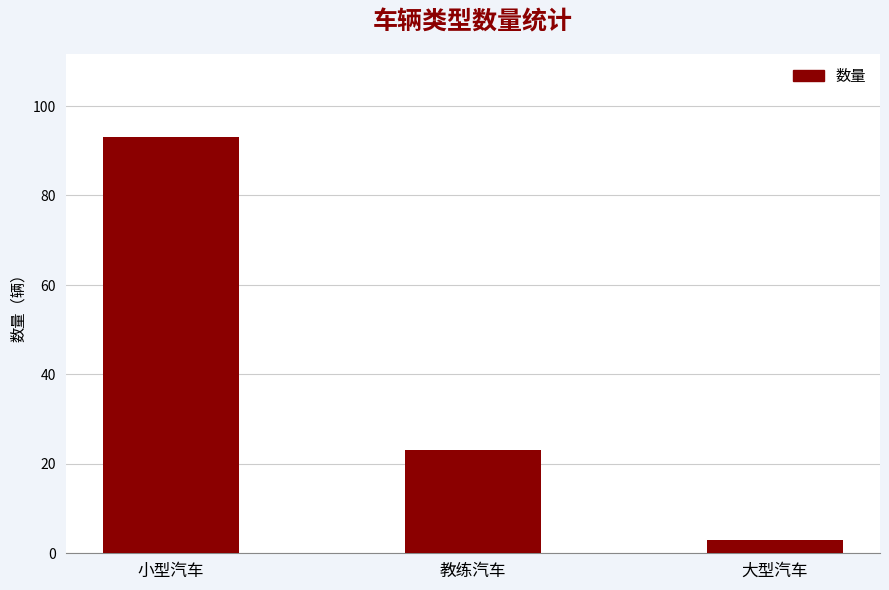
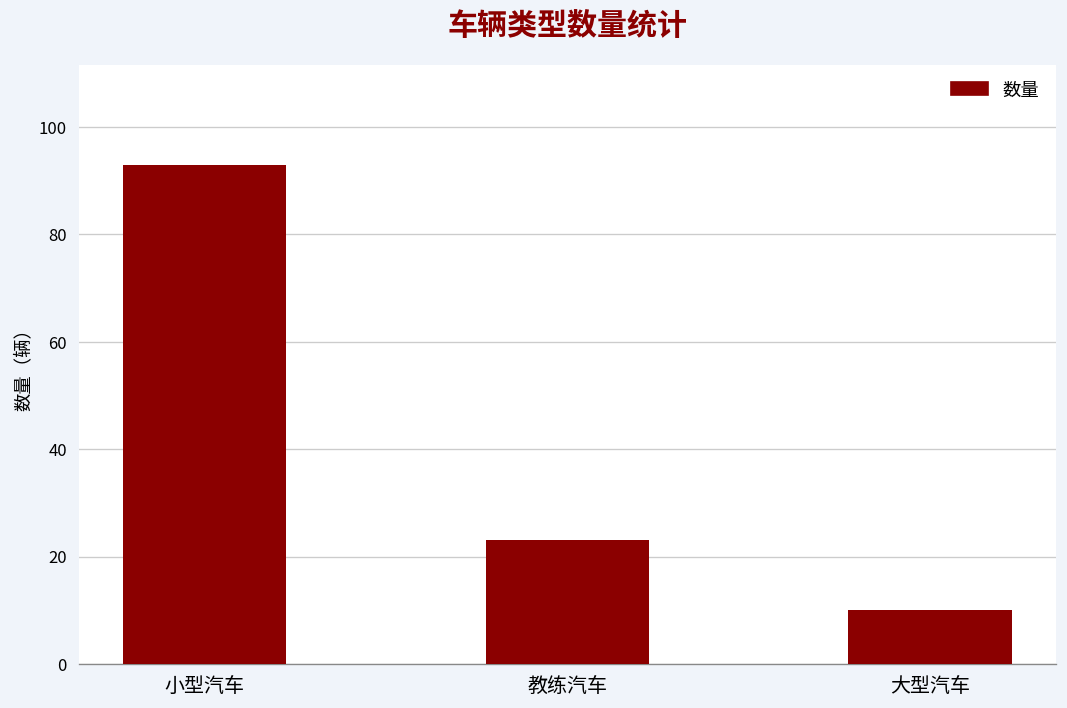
大型汽车: 3 -> 10
